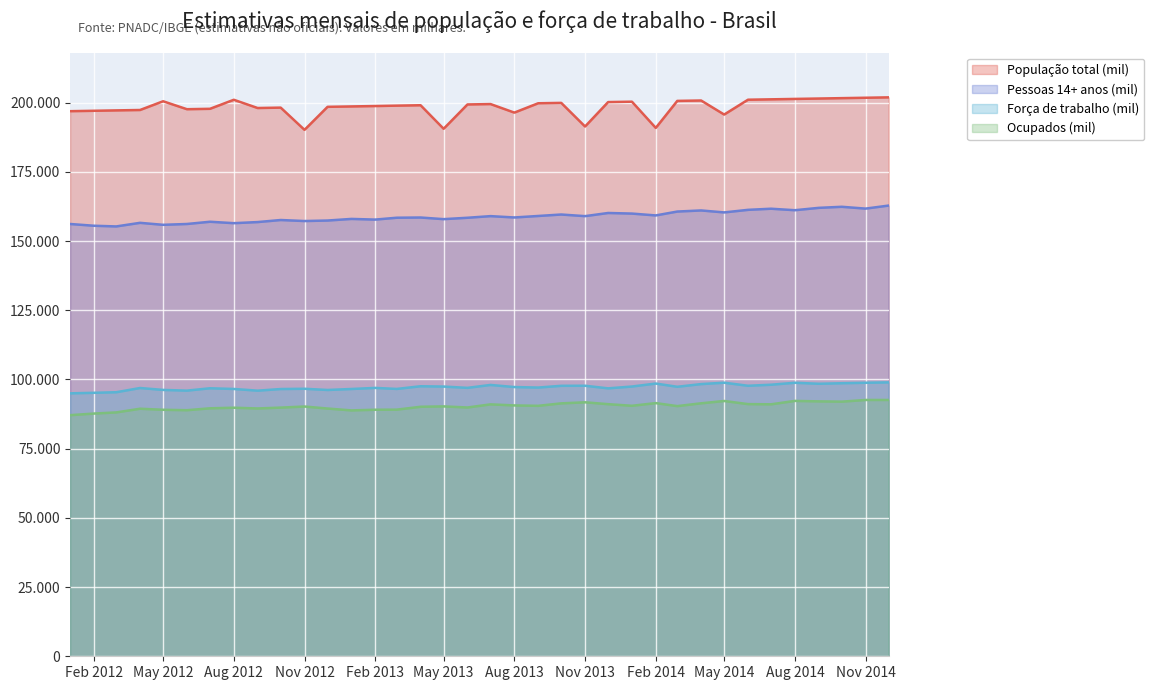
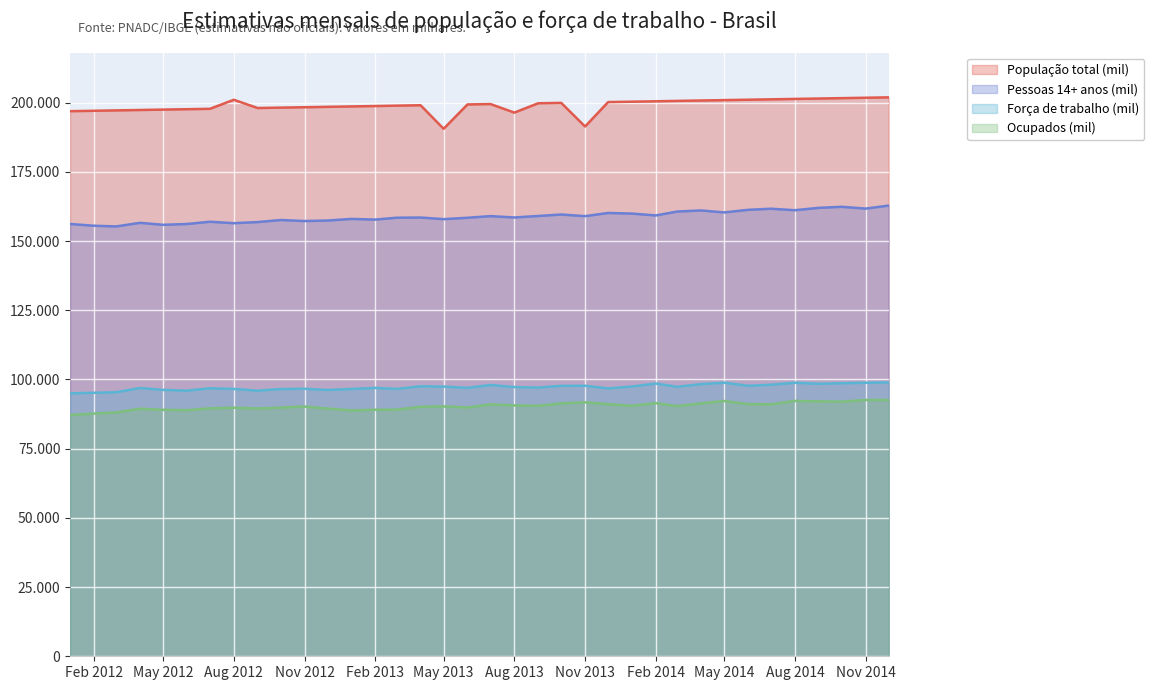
População total (mil), May 2012: 201 -> 198
População total (mil), Nov 2012: 190 -> 198
População total (mil), Feb 2014: 191 -> 201
População total (mil), May 2014: 196 -> 201
